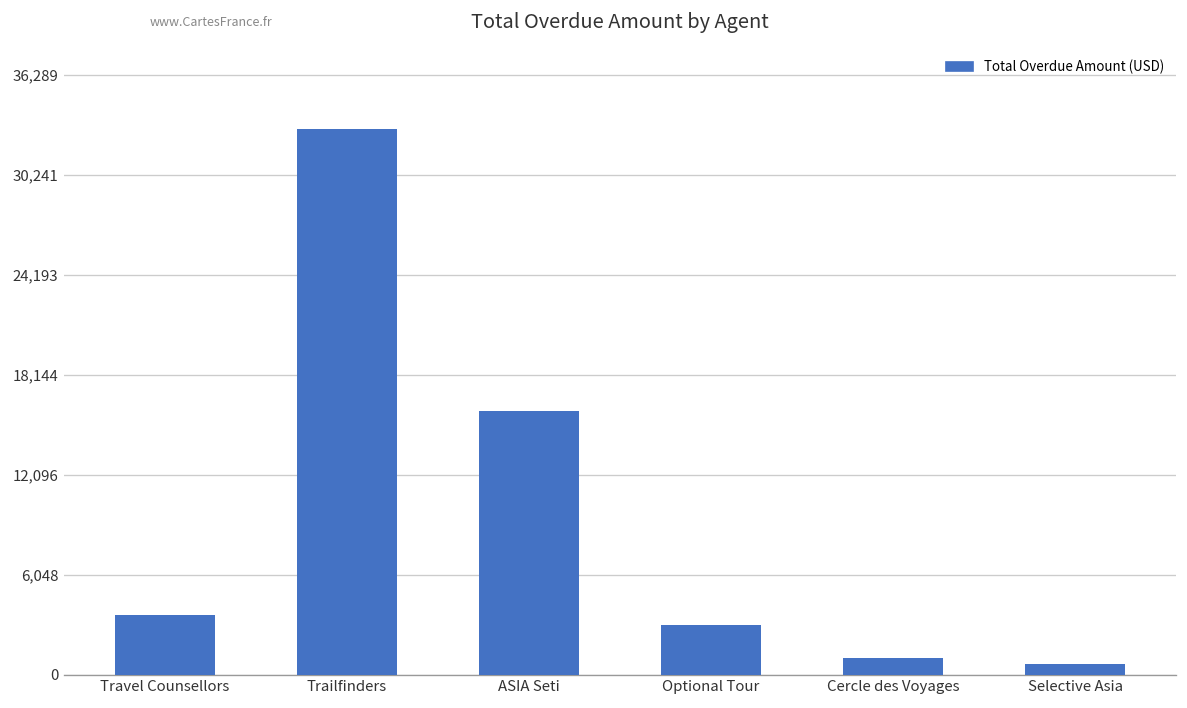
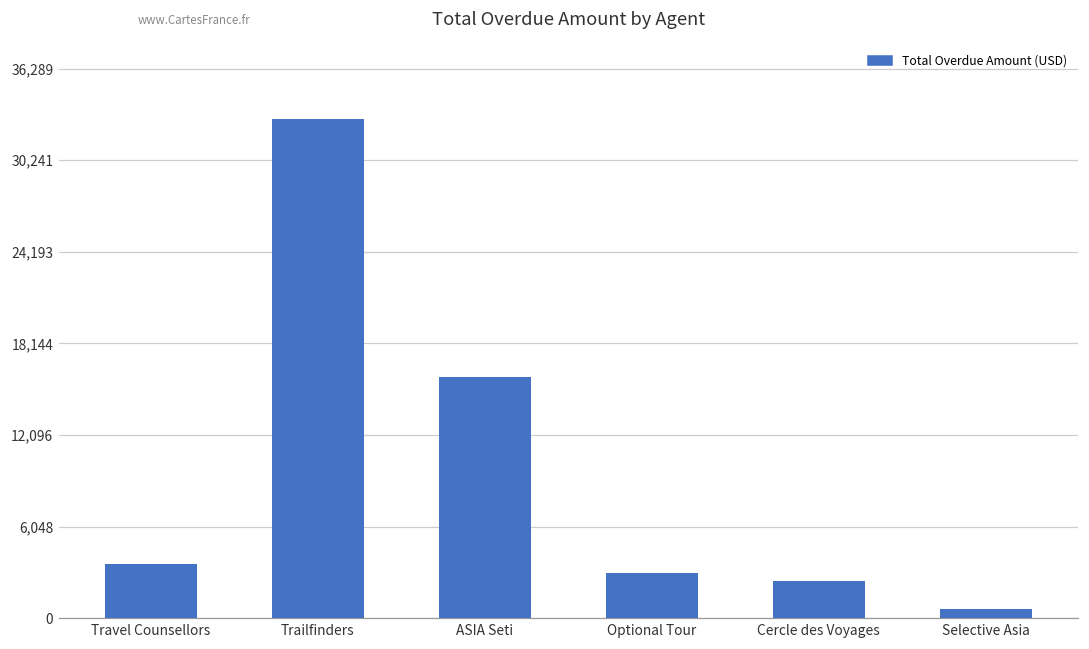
Cercle des Voyages: 1,000 -> 2,500
